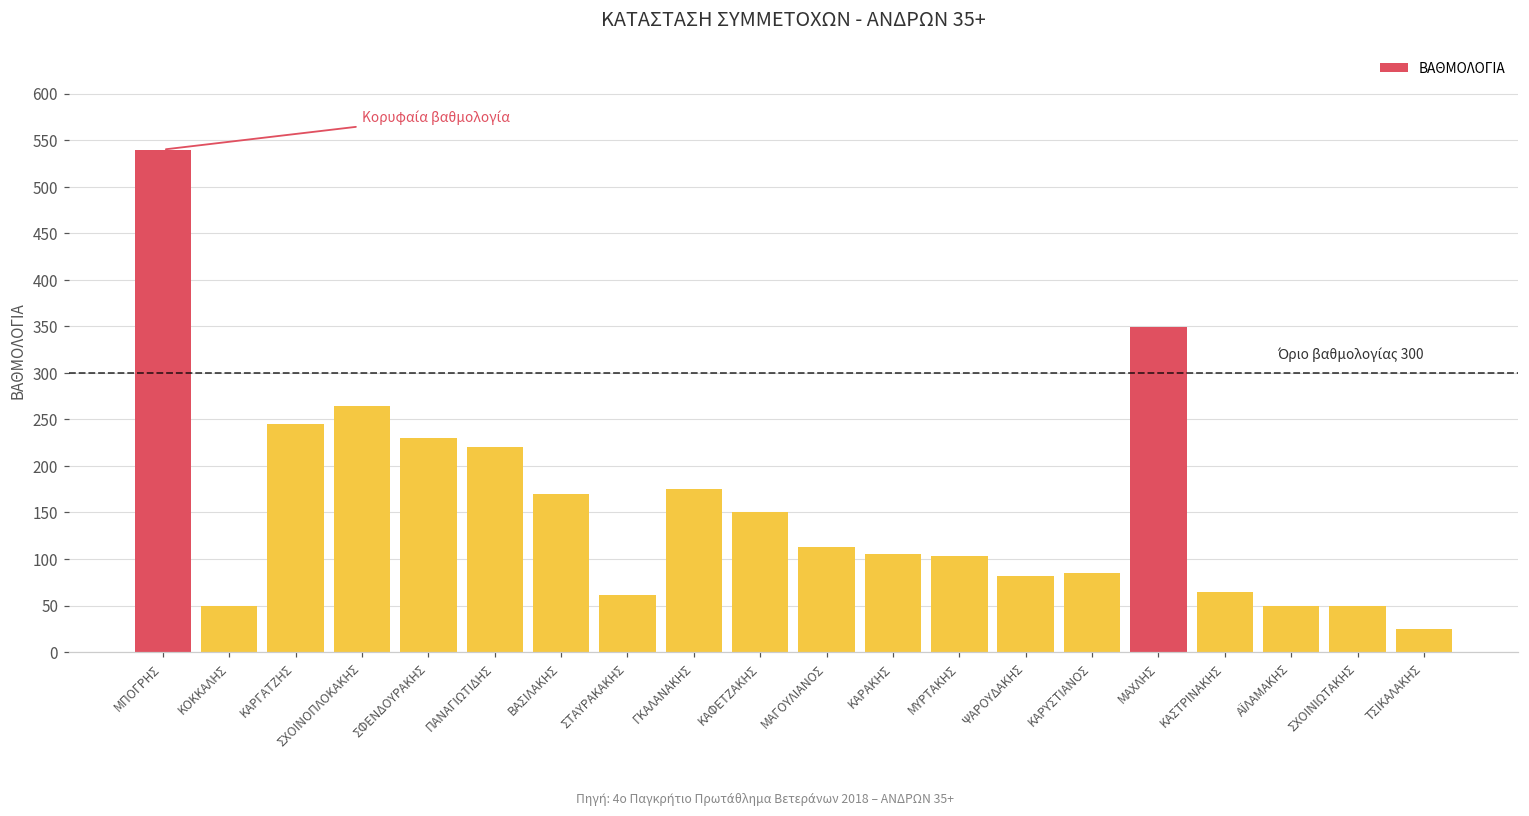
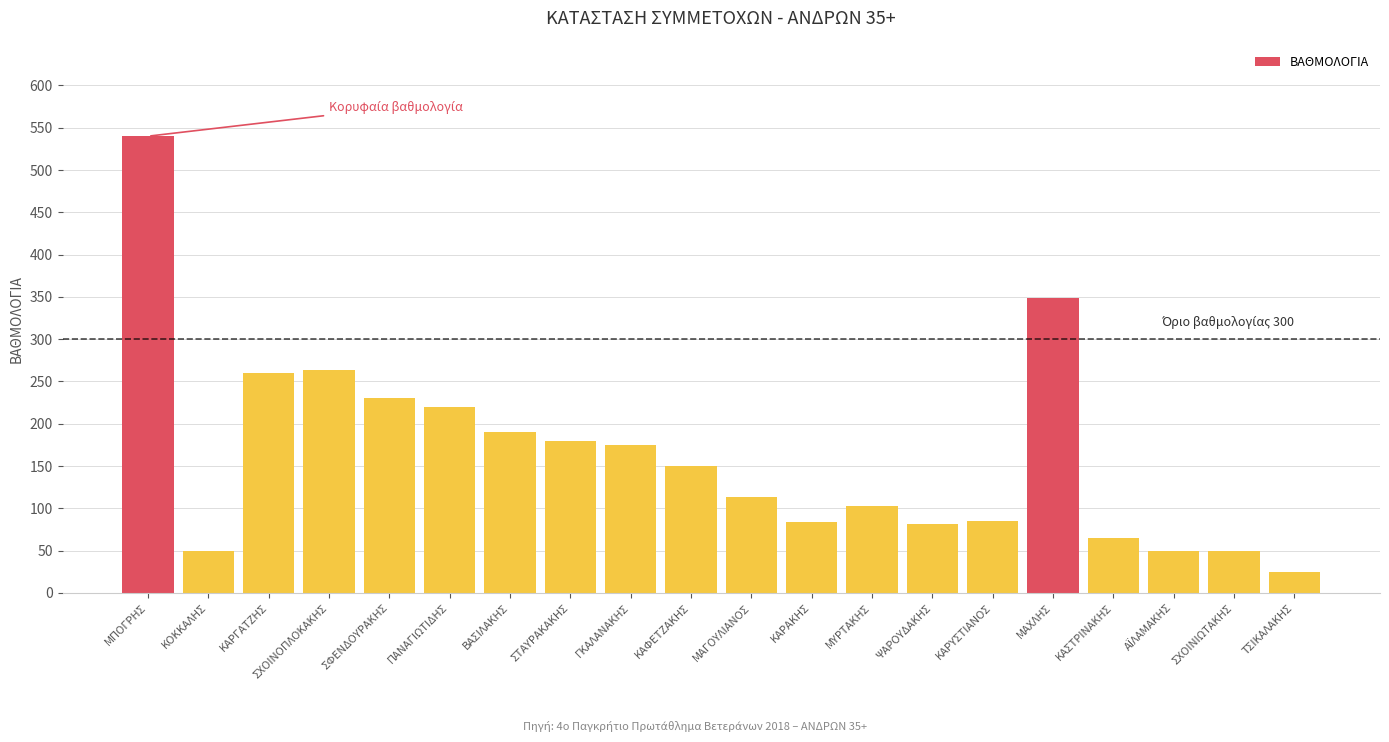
ΚΑΡΓΑΤΖΗΣ: 250 -> 260
ΒΑΣΙΛΑΚΗΣ: 170 -> 190
ΣΤΑΥΡΑΚΑΚΗΣ: 60 -> 180
ΚΑΡΑΚΗΣ: 110 -> 80
